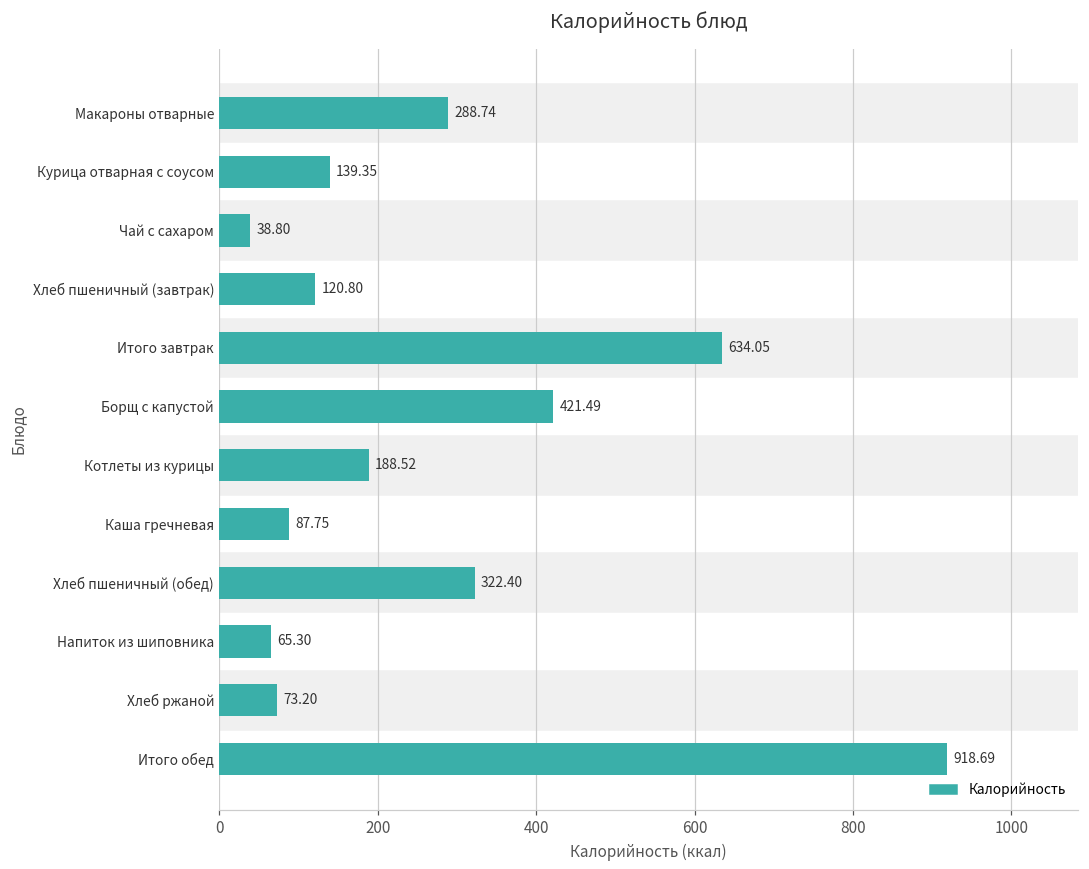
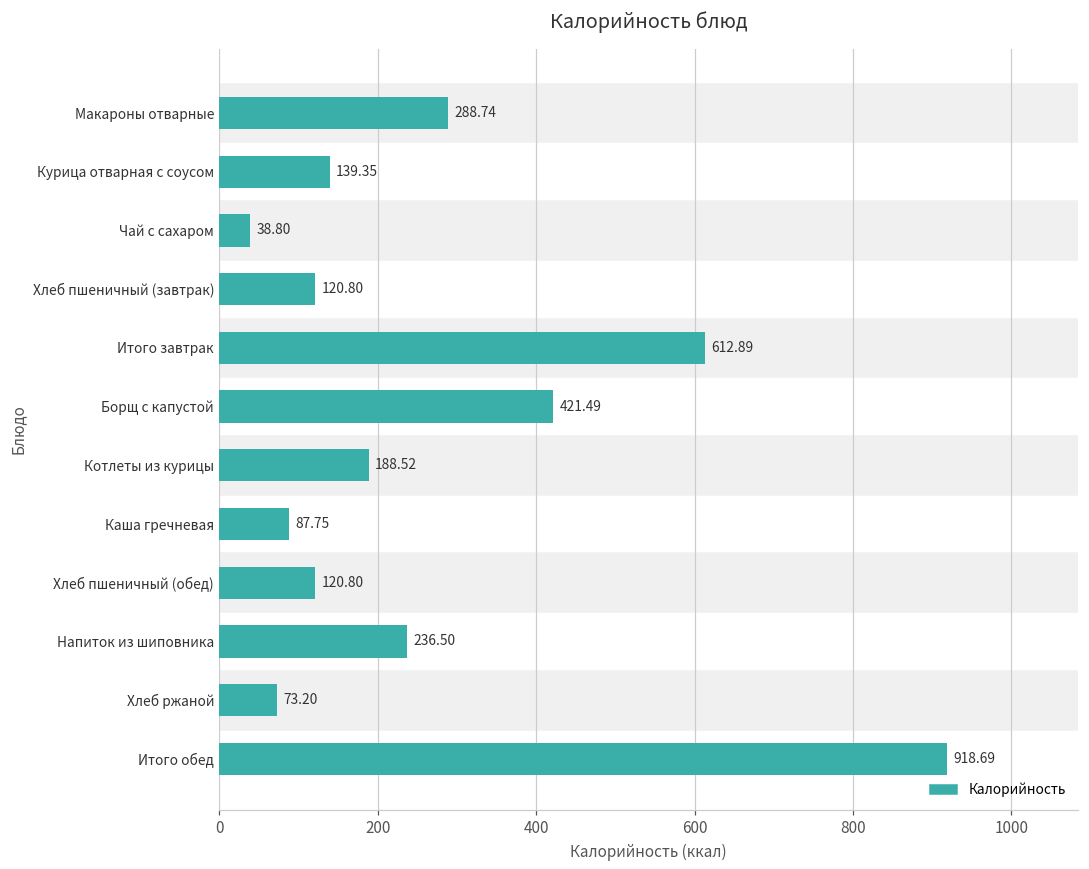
Итого завтрак: 634.05 -> 612.89
Хлеб пшеничный (обед): 322.40 -> 120.80
Напиток из шиповника: 65.30 -> 236.50
